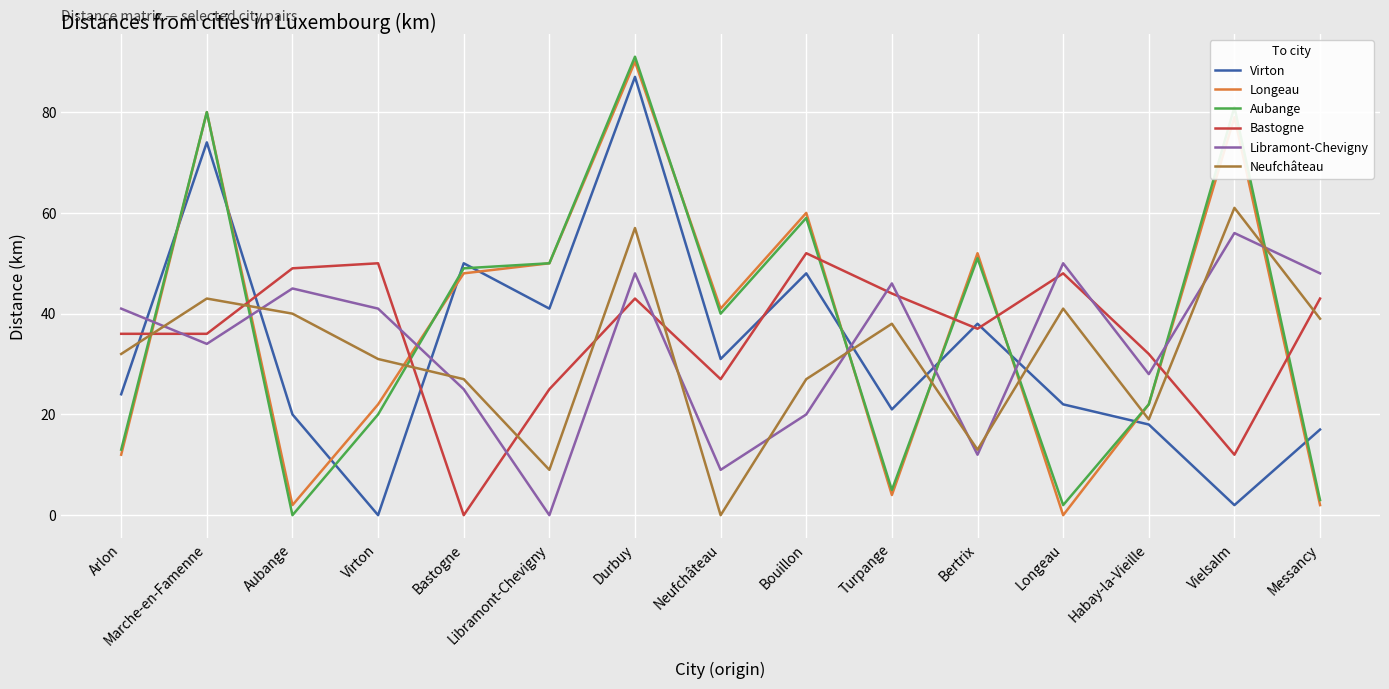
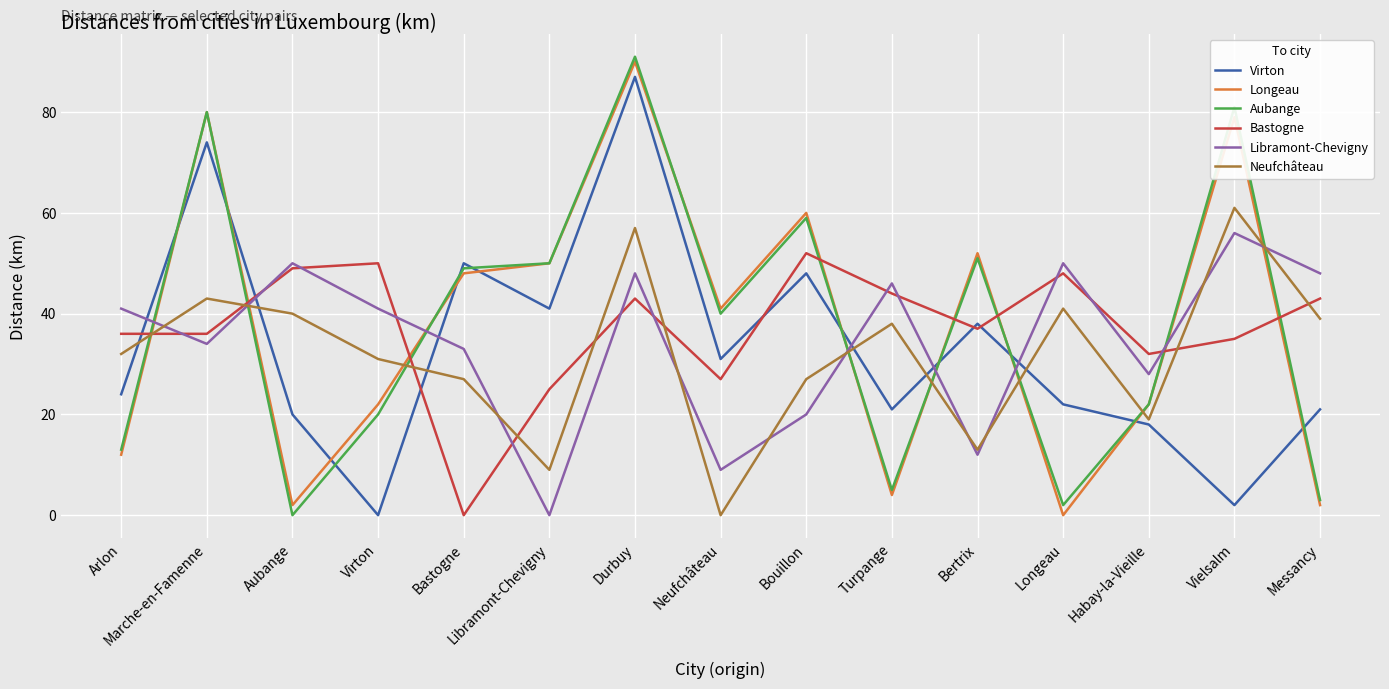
Libramont-Chevigny, Aubange: 45 -> 50
Libramont-Chevigny, Bastogne: 25 -> 33
Bastogne, Vielsalm: 12 -> 35
Virton, Messancy: 17 -> 21
